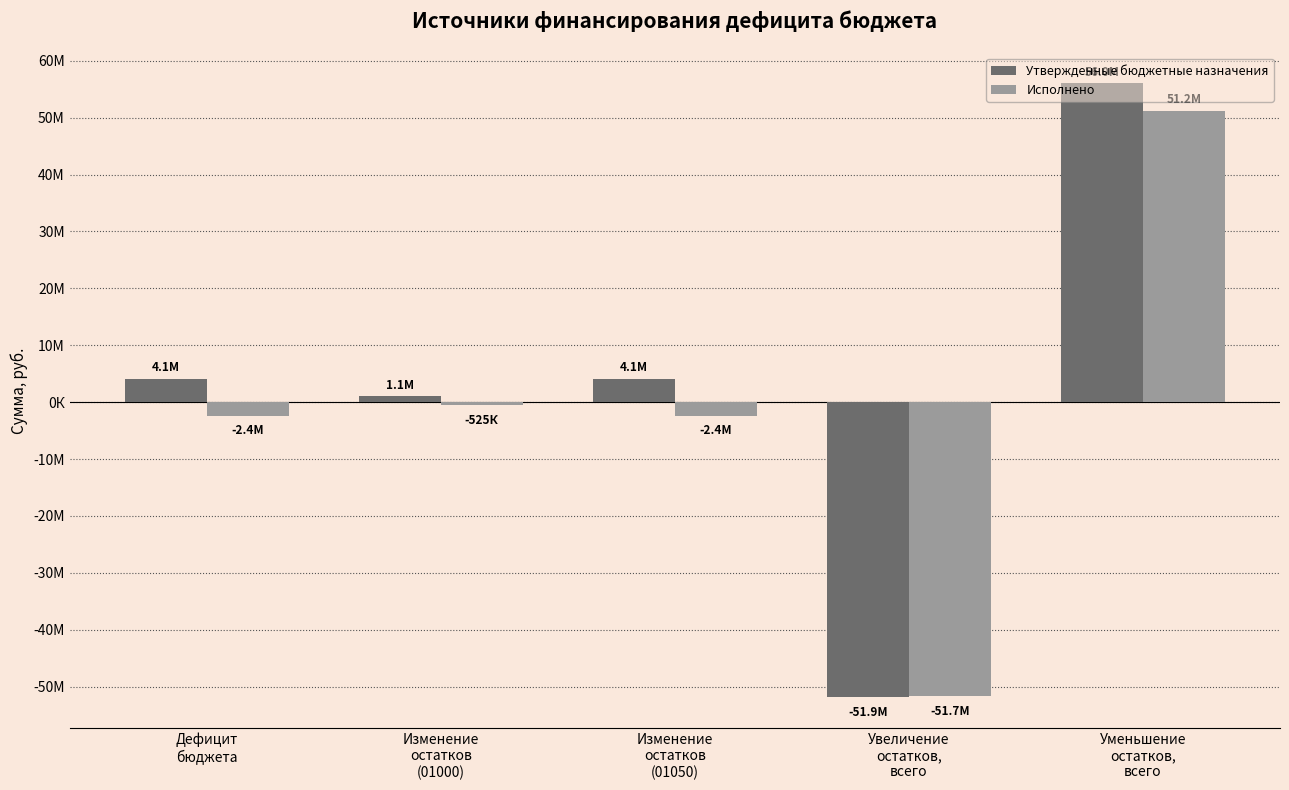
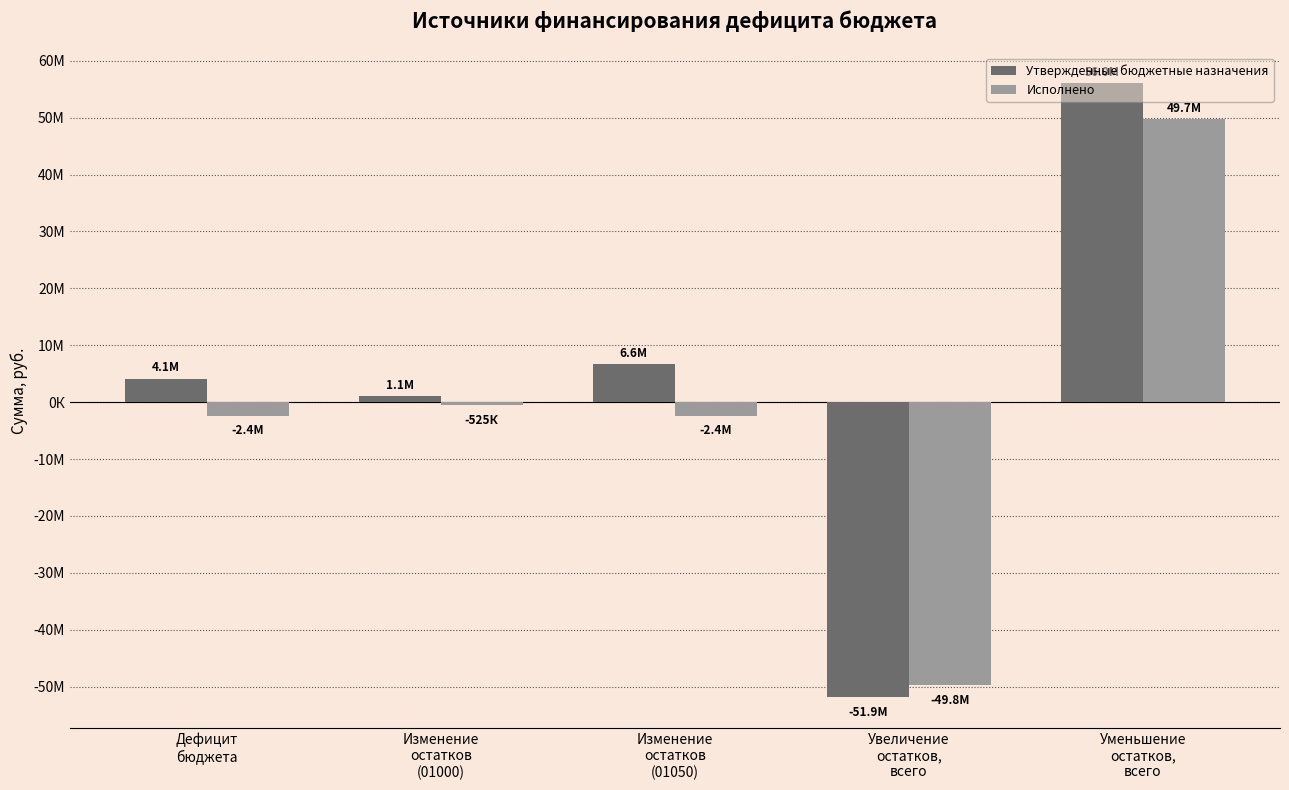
Утвержденные бюджетные назначения, Изменение остатков (01050): 4.1М -> 6.6М
Исполнено, Увеличение остатков, всего: -51.7М -> -49.8М
Исполнено, Уменьшение остатков, всего: 51М -> 50М
